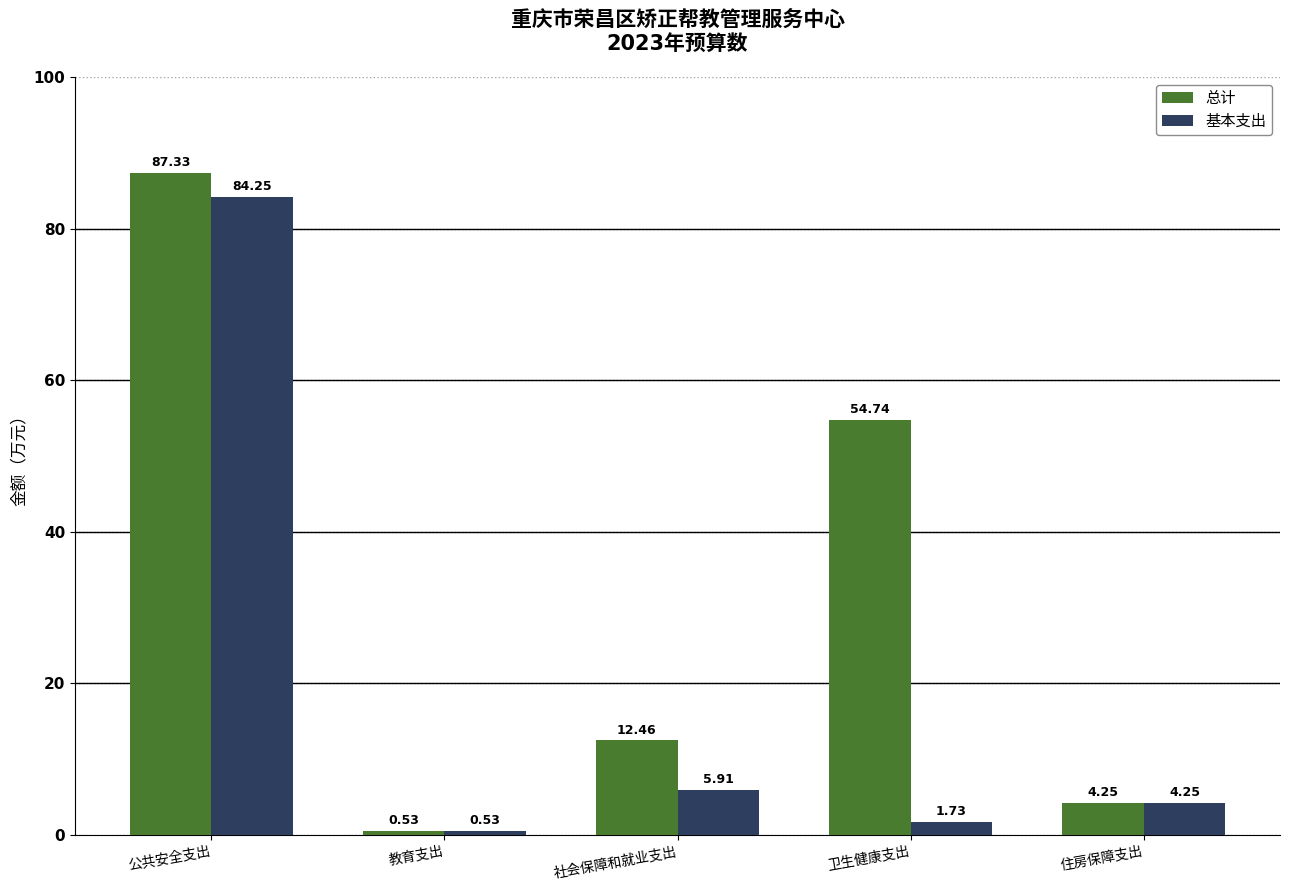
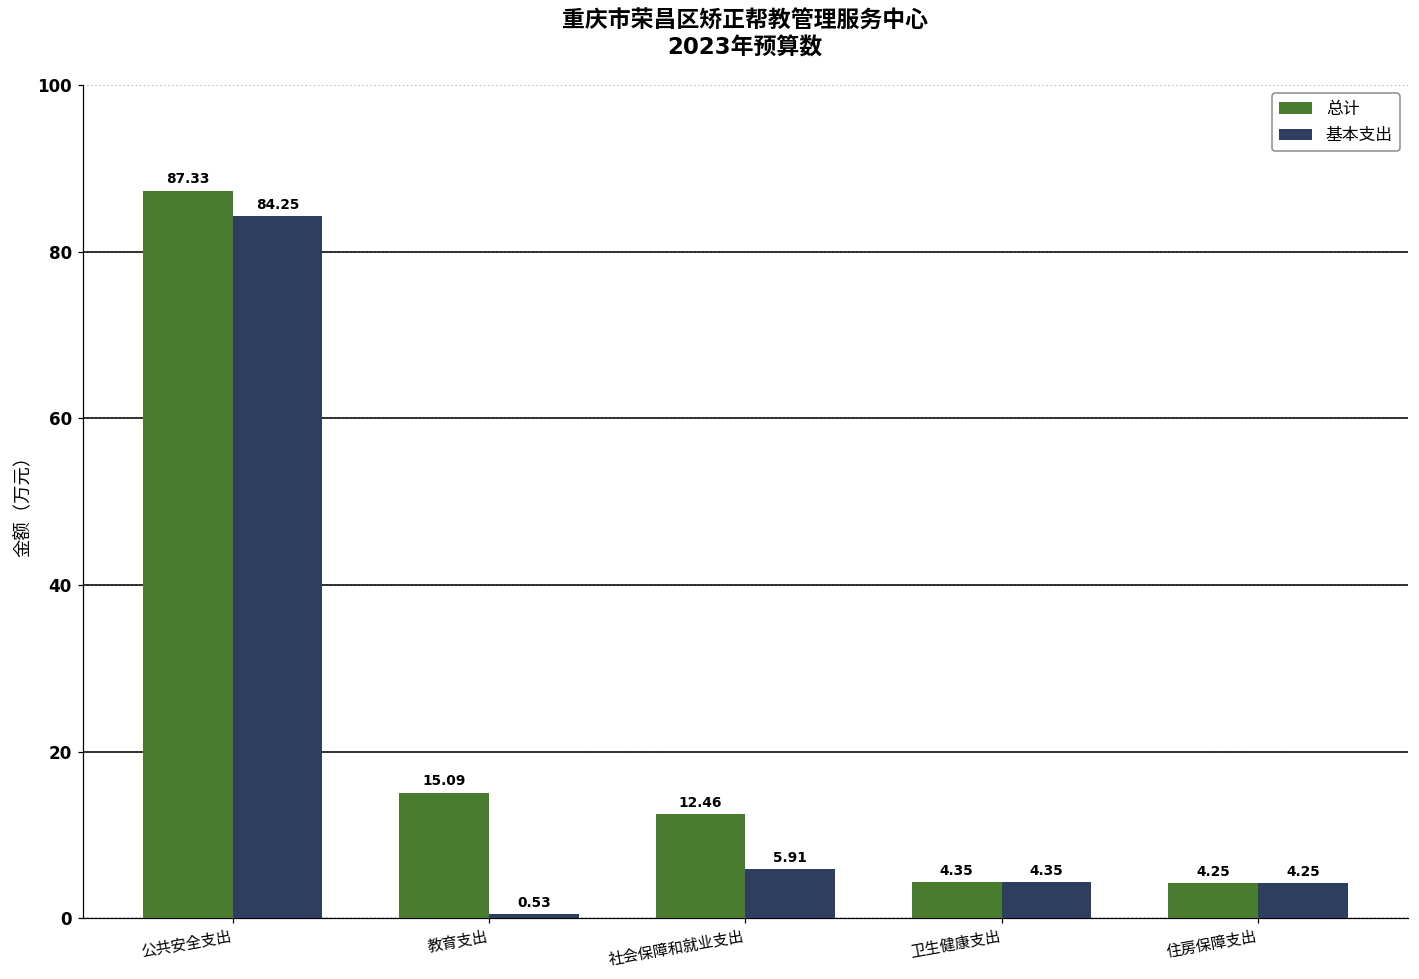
总计, 教育支出: 0.53 -> 15.09
总计, 卫生健康支出: 54.74 -> 4.35
基本支出, 卫生健康支出: 1.73 -> 4.35
